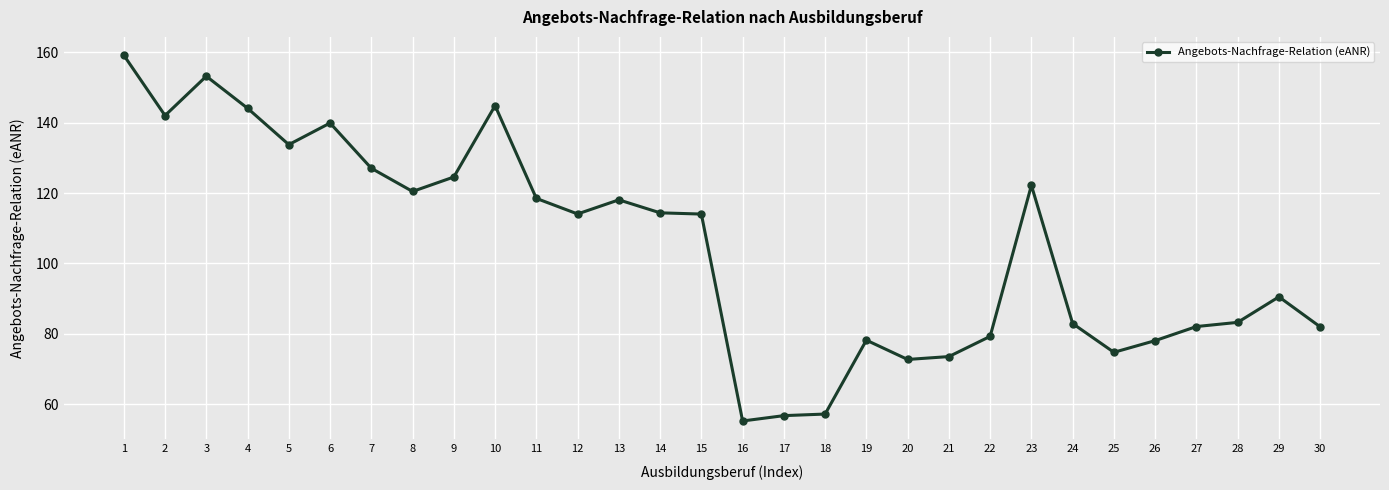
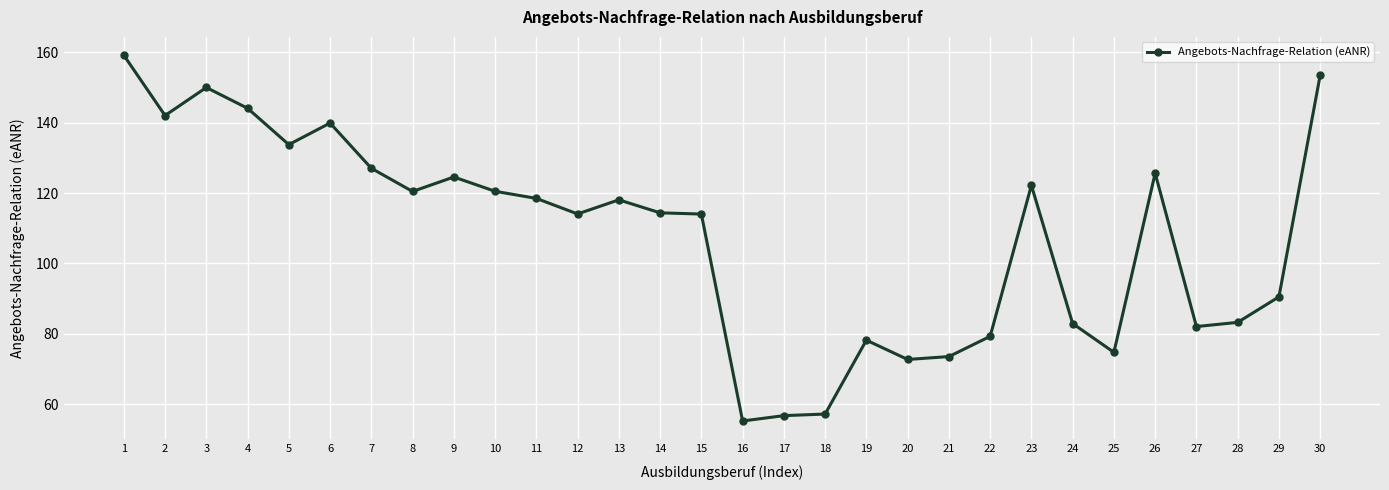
3: 153 -> 150
10: 145 -> 121
26: 78 -> 126
30: 82 -> 154
